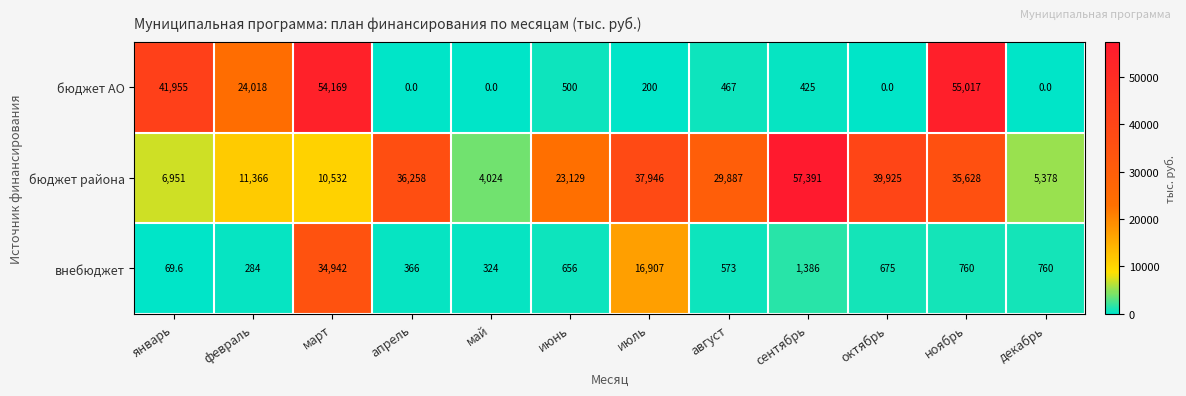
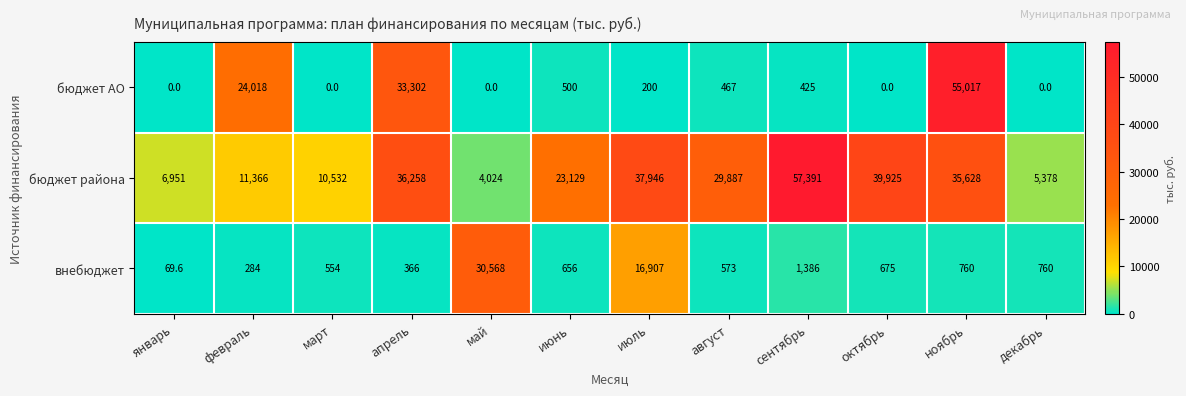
бюджет АО, январь: 41,955 -> 0.0
бюджет АО, март: 54,169 -> 0.0
бюджет АО, апрель: 0.0 -> 33,302
внебюджет, март: 34,942 -> 554
внебюджет, май: 324 -> 30,568
